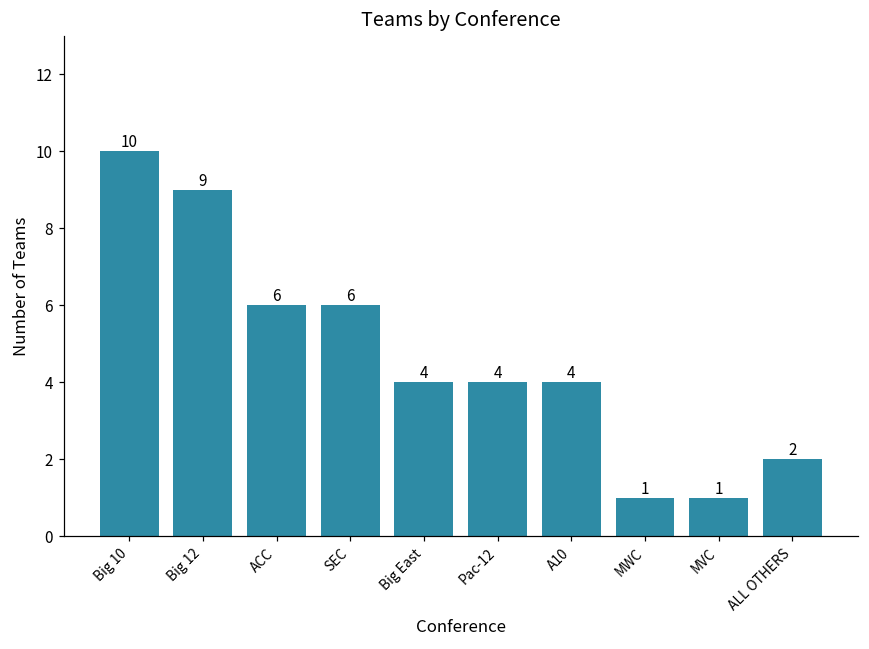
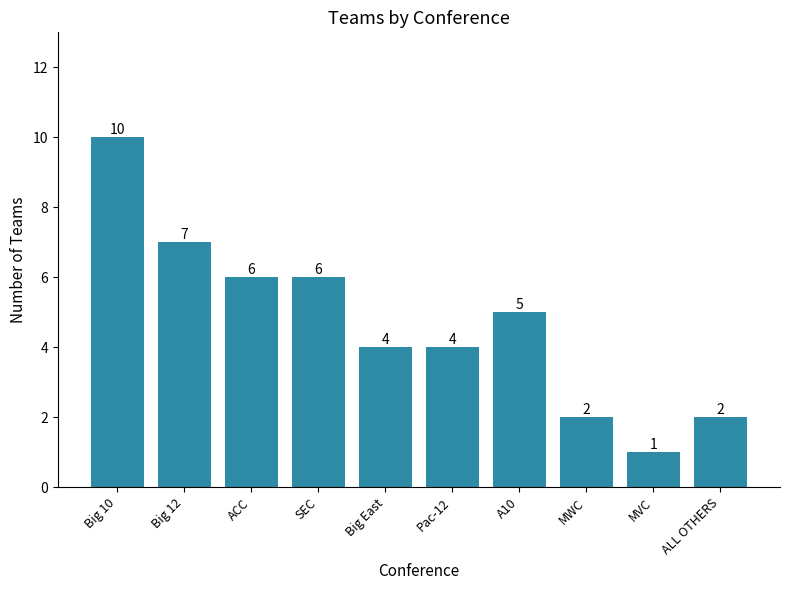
Big 12: 9 -> 7
A10: 4 -> 5
MWC: 1 -> 2
